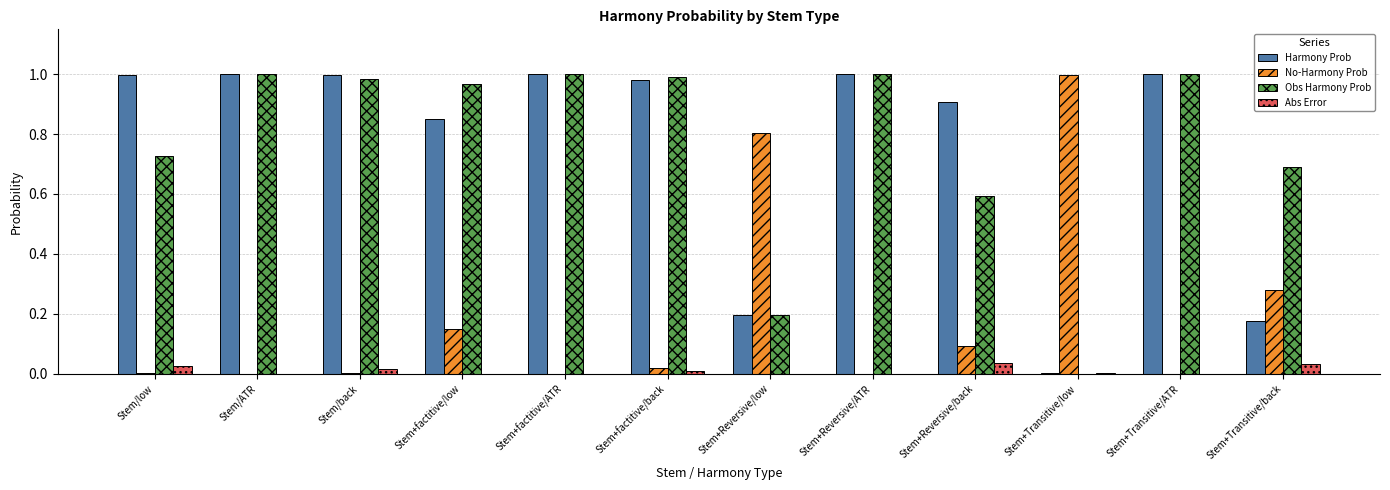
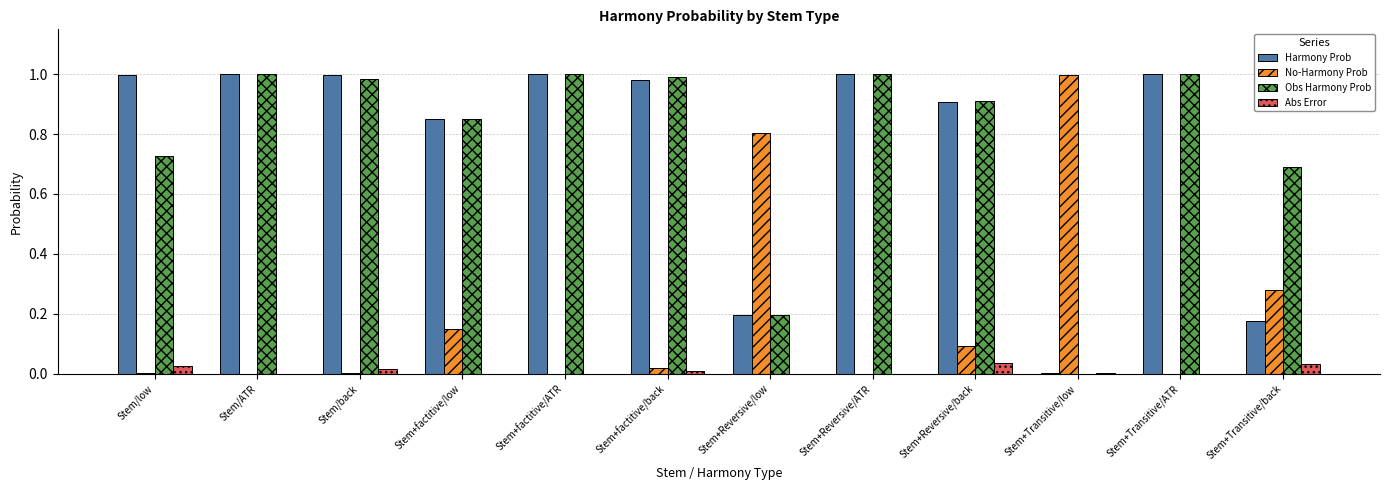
Obs Harmony Prob, Stem+factitive/low: 0.97 -> 0.85
Obs Harmony Prob, Stem+Reversive/back: 0.59 -> 0.91
